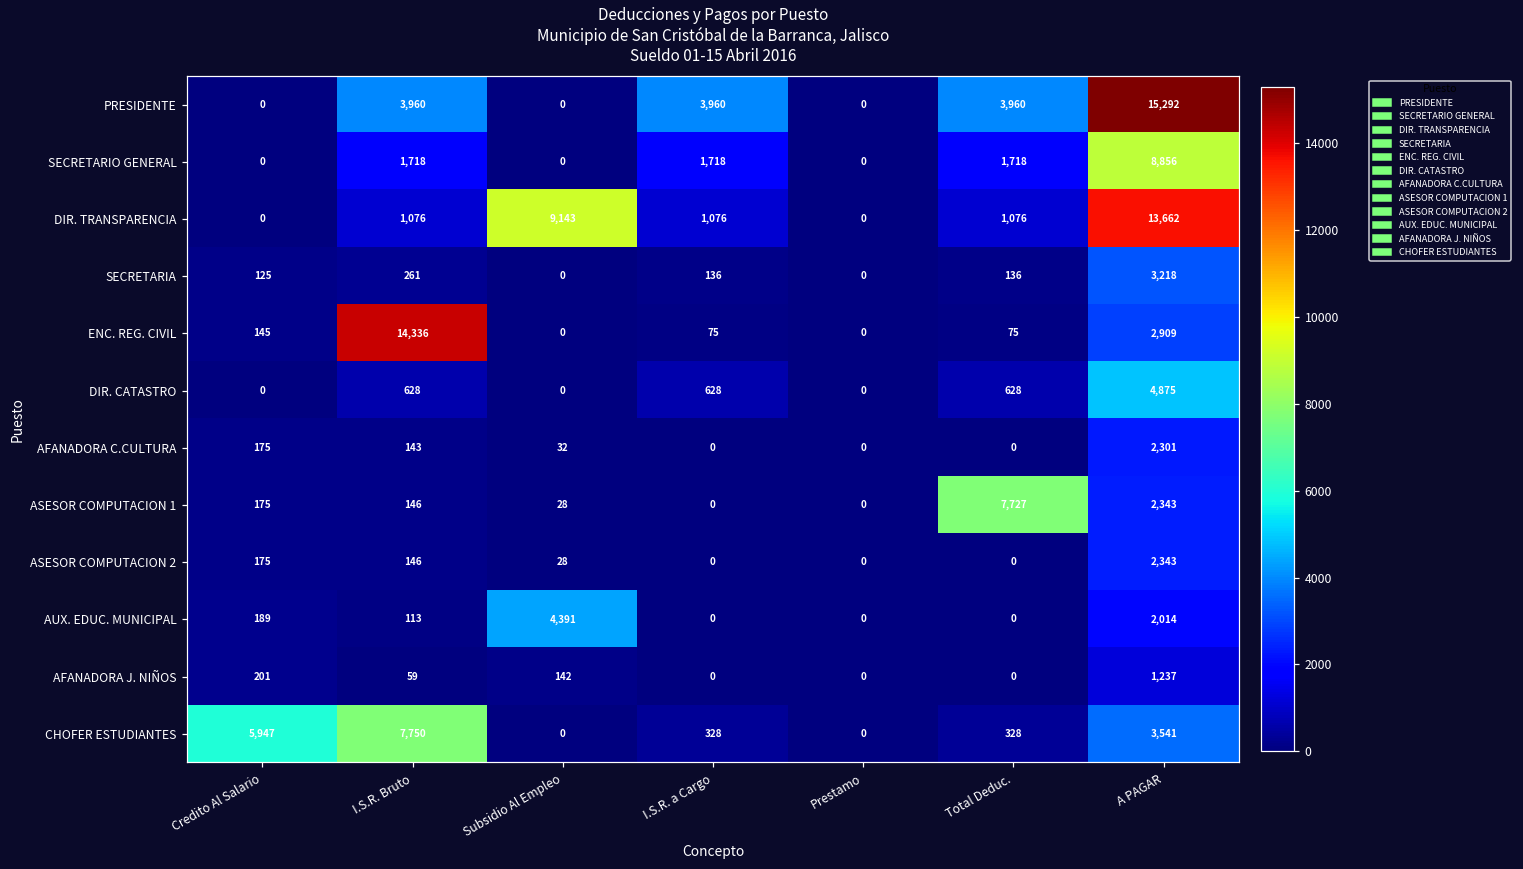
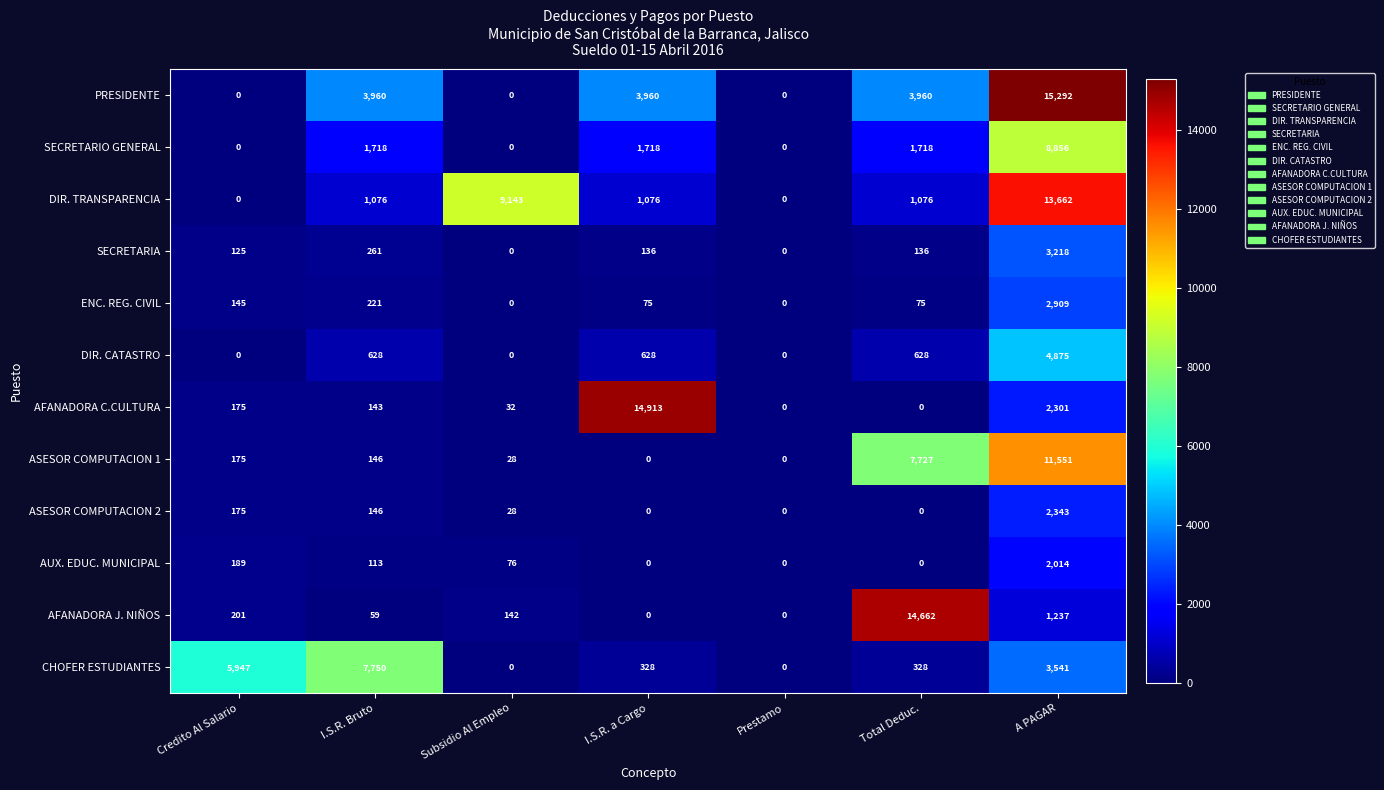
ENC. REG. CIVIL, I.S.R. Bruto: 14,336 -> 221
AFANADORA C.CULTURA, I.S.R. a Cargo: 0 -> 14,913
ASESOR COMPUTACION 1, A PAGAR: 2,343 -> 11,551
AUX. EDUC. MUNICIPAL, Subsidio Al Empleo: 4,391 -> 76
AFANADORA J. NIÑOS, Total Deduc.: 0 -> 14,662
